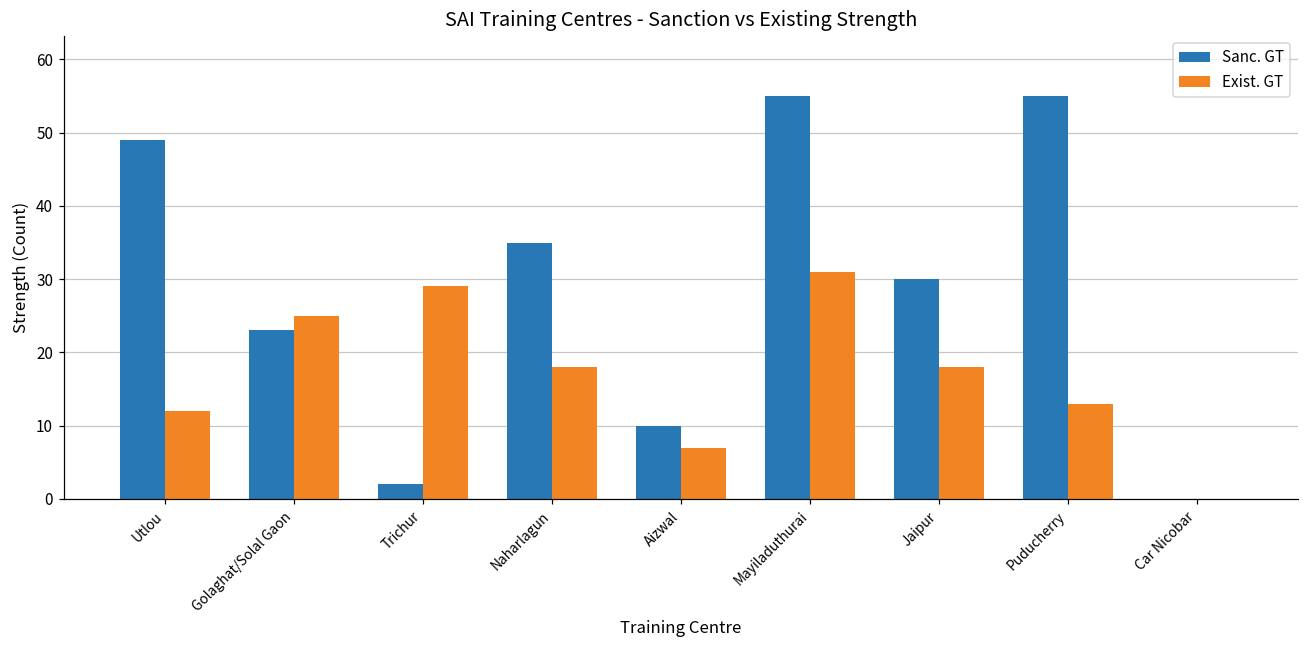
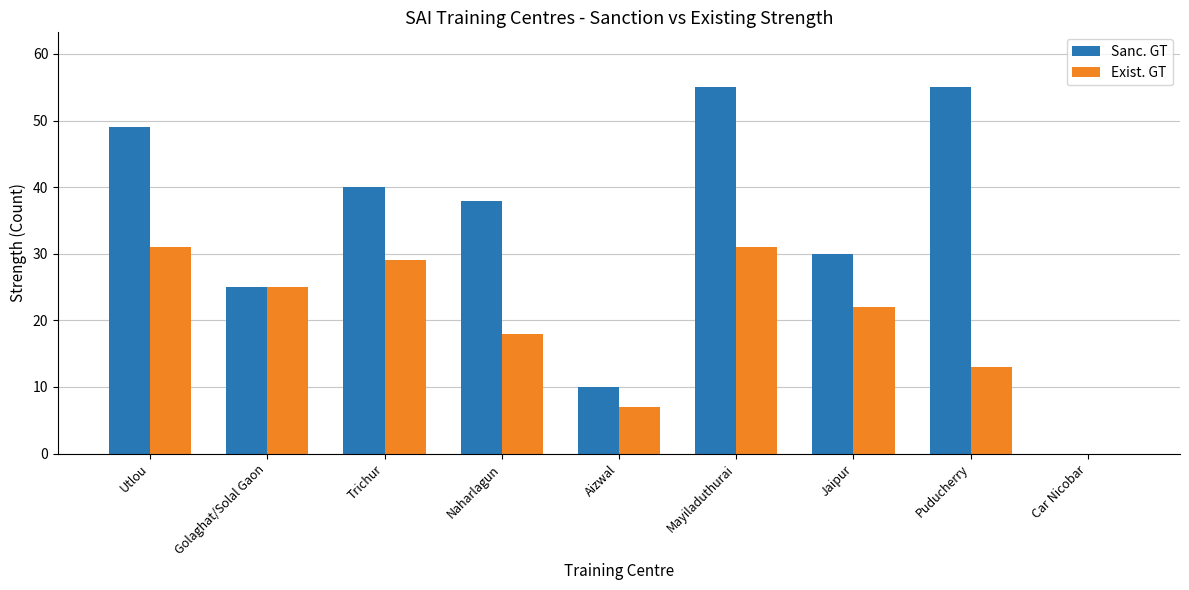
Exist. GT, Utlou: 12 -> 31
Sanc. GT, Golaghat/Solal Gaon: 23 -> 25
Sanc. GT, Trichur: 2 -> 40
Sanc. GT, Naharlagun: 35 -> 38
Exist. GT, Jaipur: 18 -> 22
